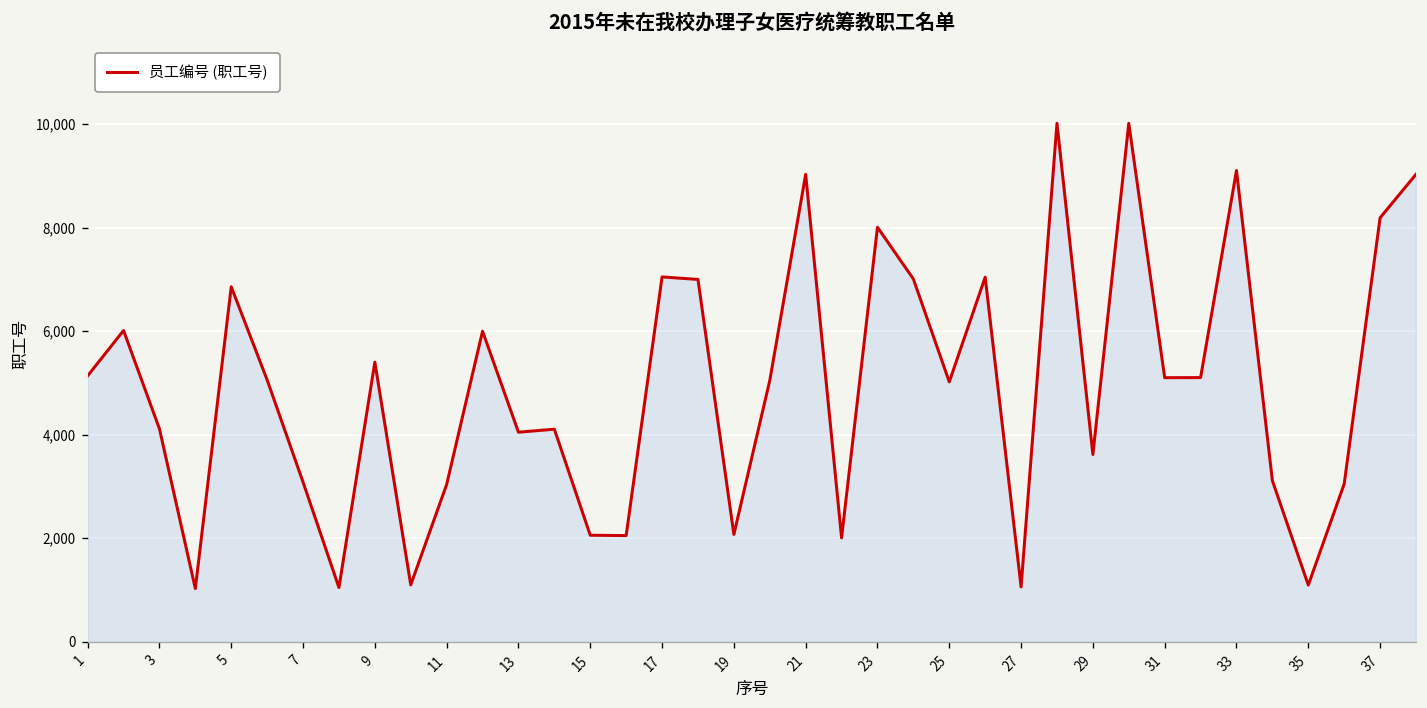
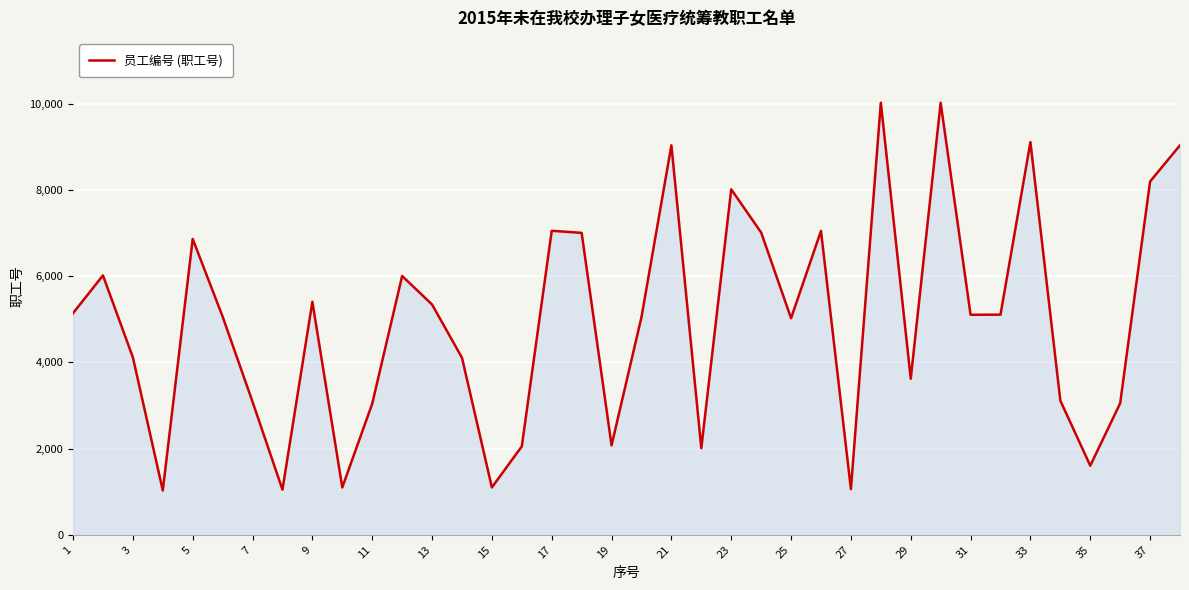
13: 4,100 -> 5,300
15: 2,100 -> 1,100
35: 1,100 -> 1,600
